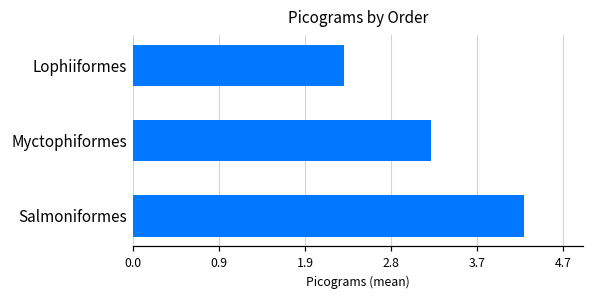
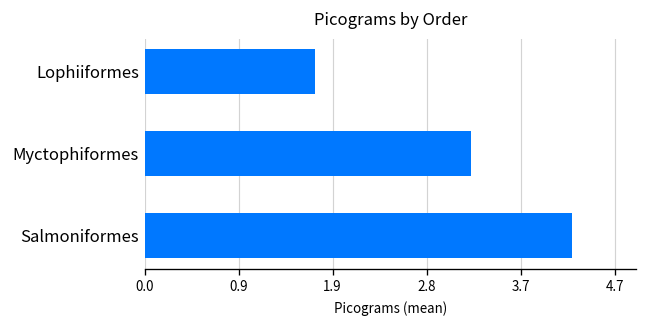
Lophiiformes: 2.3 -> 1.7
